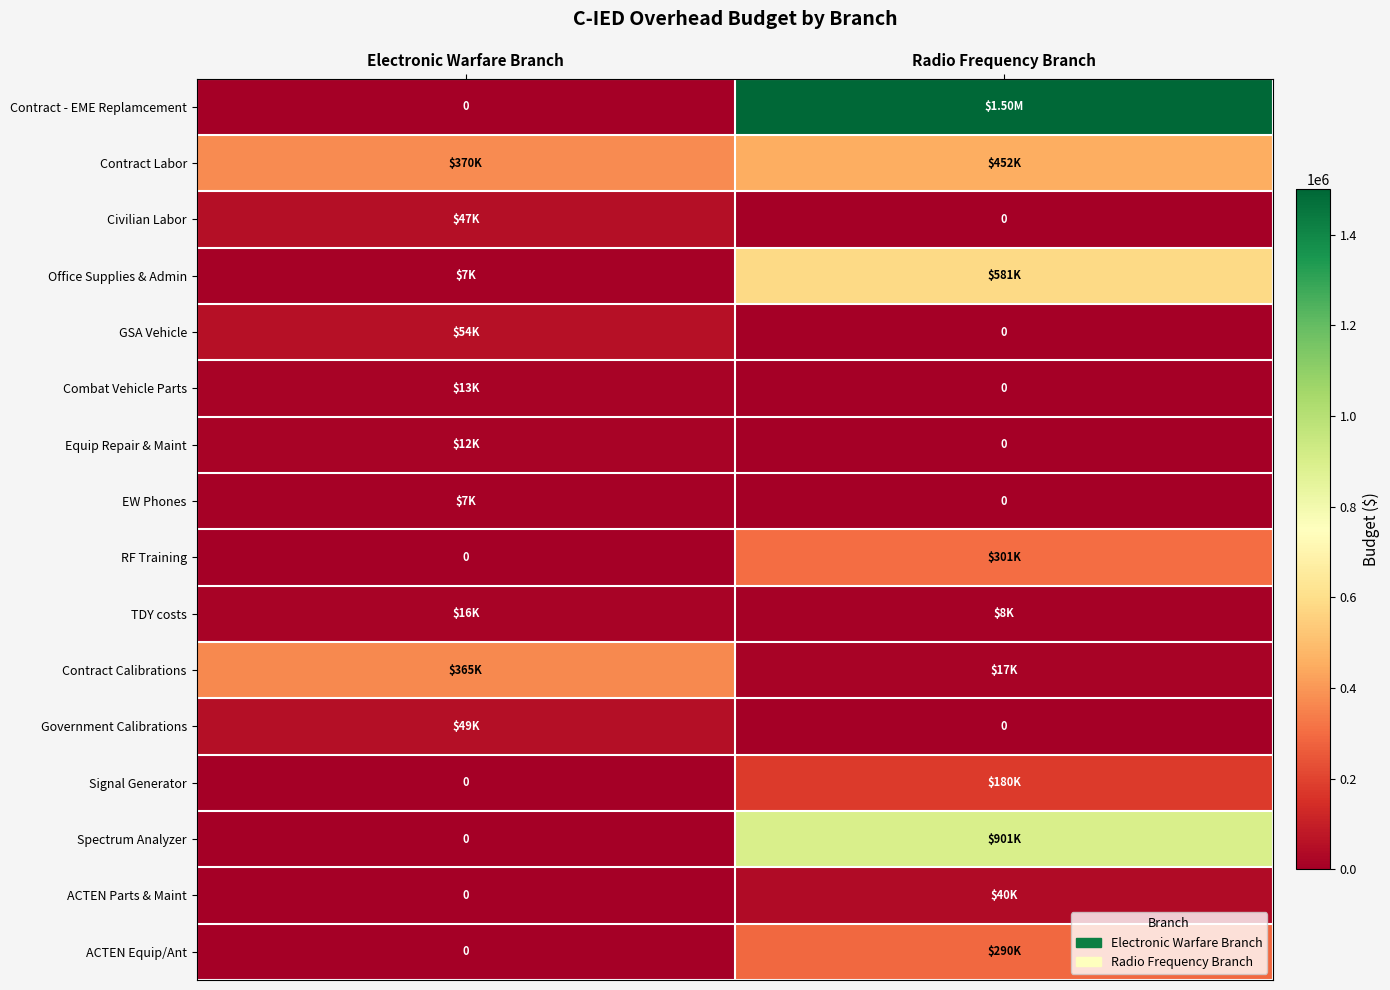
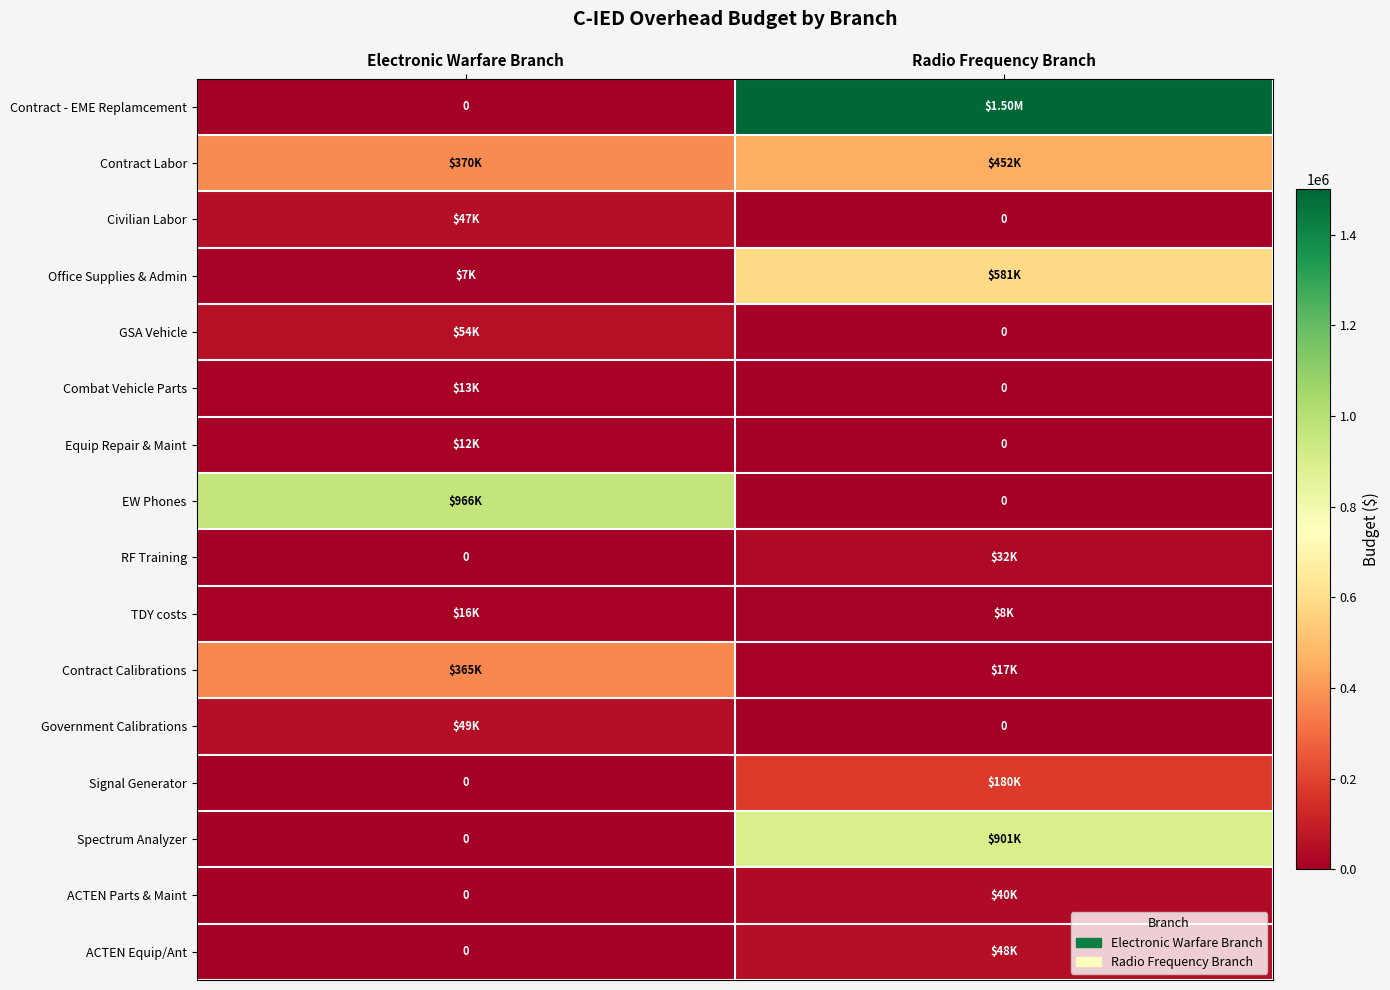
EW Phones, Electronic Warfare Branch: $7K -> $966K
RF Training, Radio Frequency Branch: $301K -> $32K
ACTEN Equip/Ant, Radio Frequency Branch: $290K -> $48K
